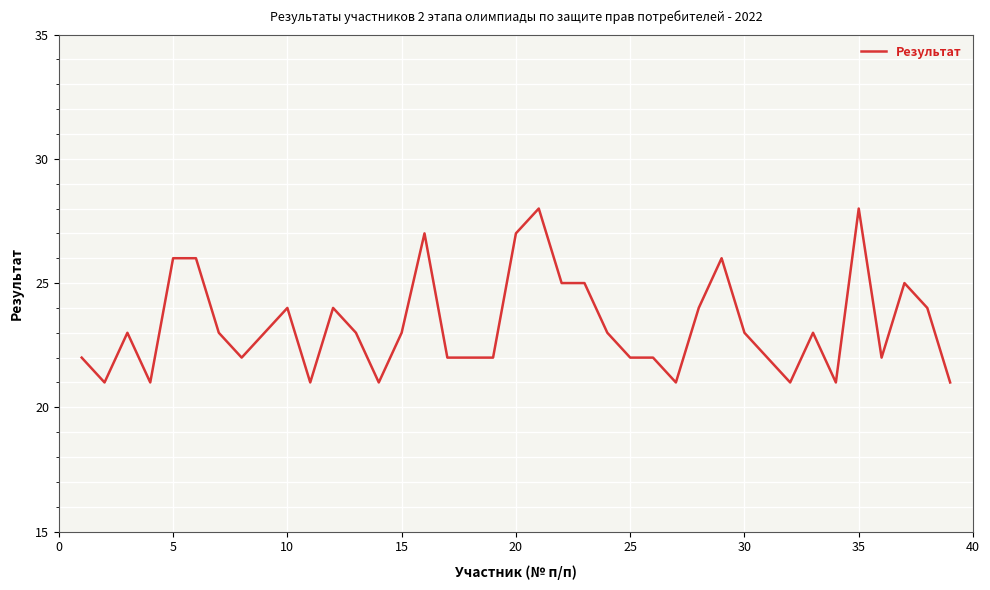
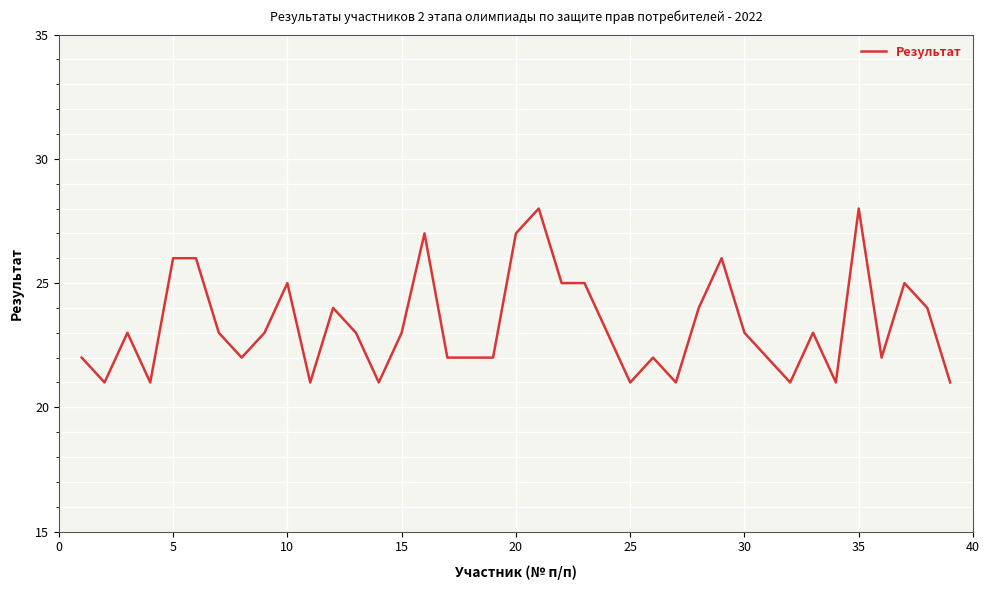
10: 24 -> 25
25: 22 -> 21
